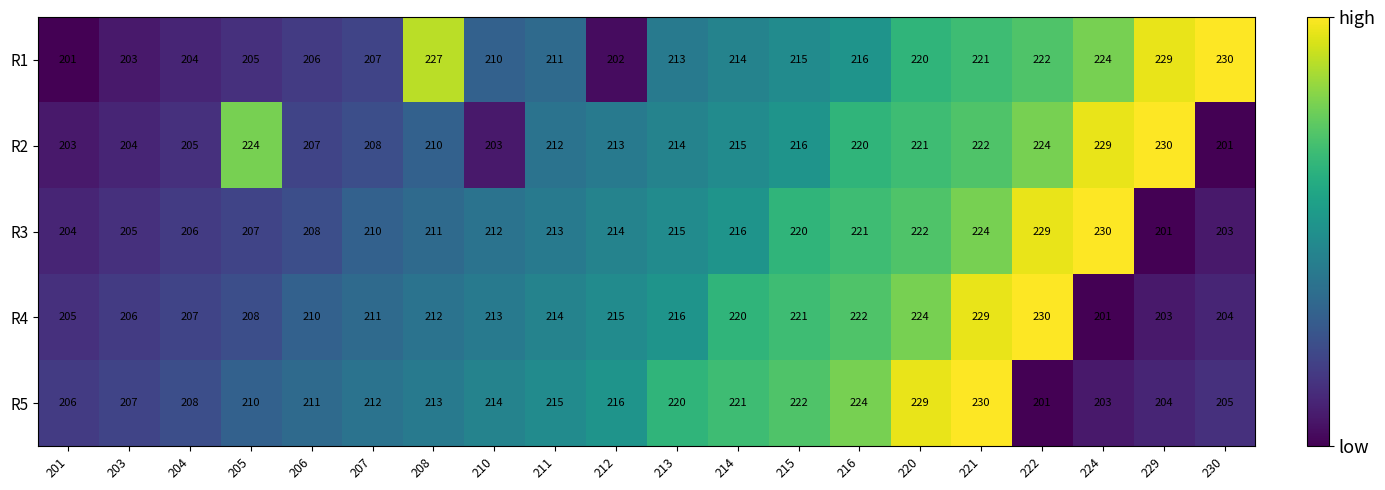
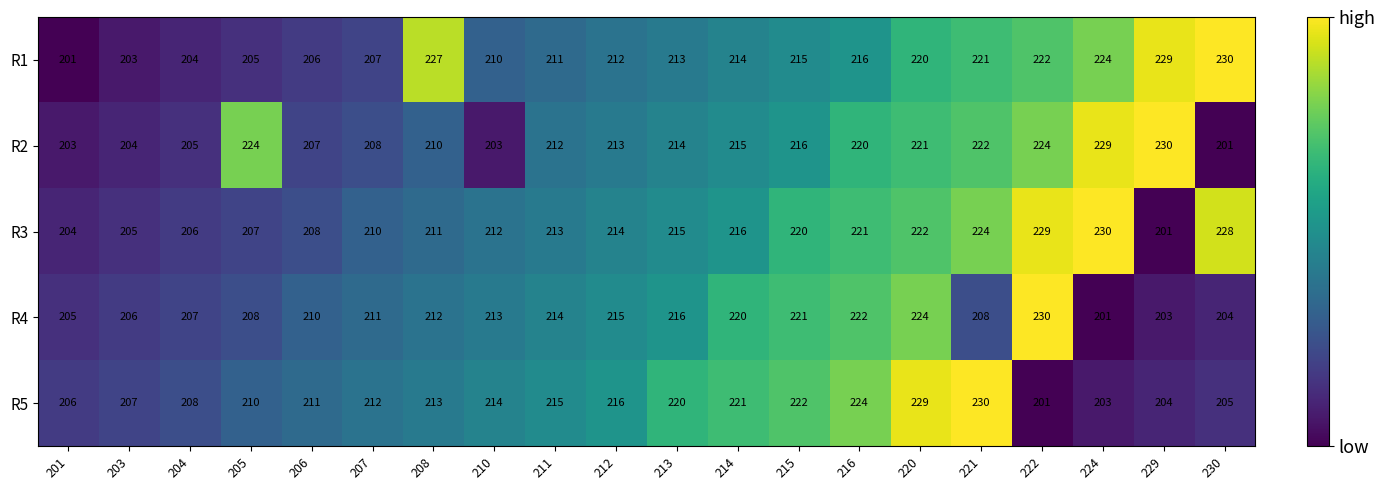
R1, 212: 202 -> 212
R3, 230: 203 -> 228
R4, 221: 229 -> 208
